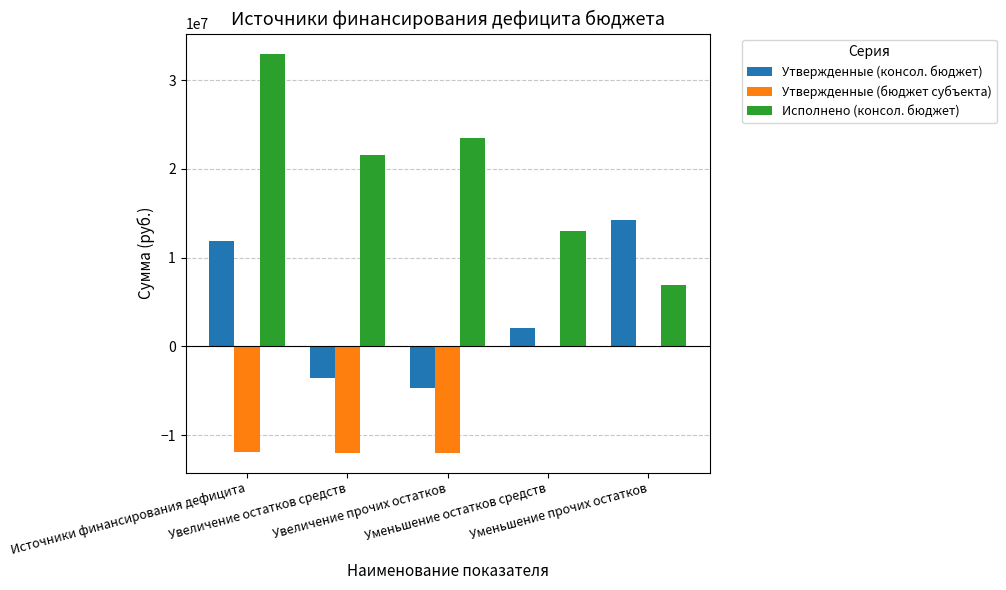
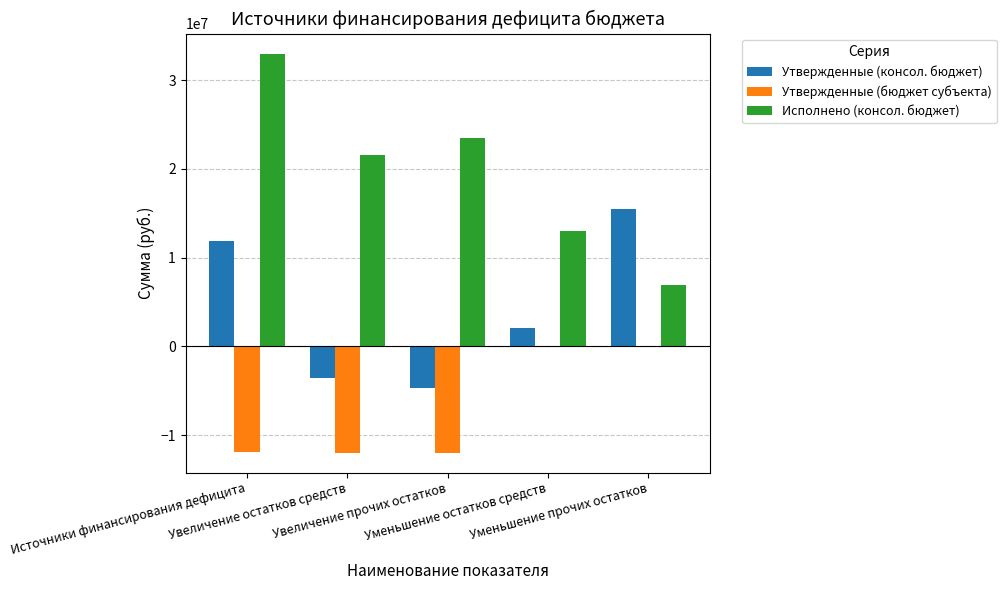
Утвержденные (консол. бюджет), Уменьшение прочих остатков: 14000000 -> 16000000
